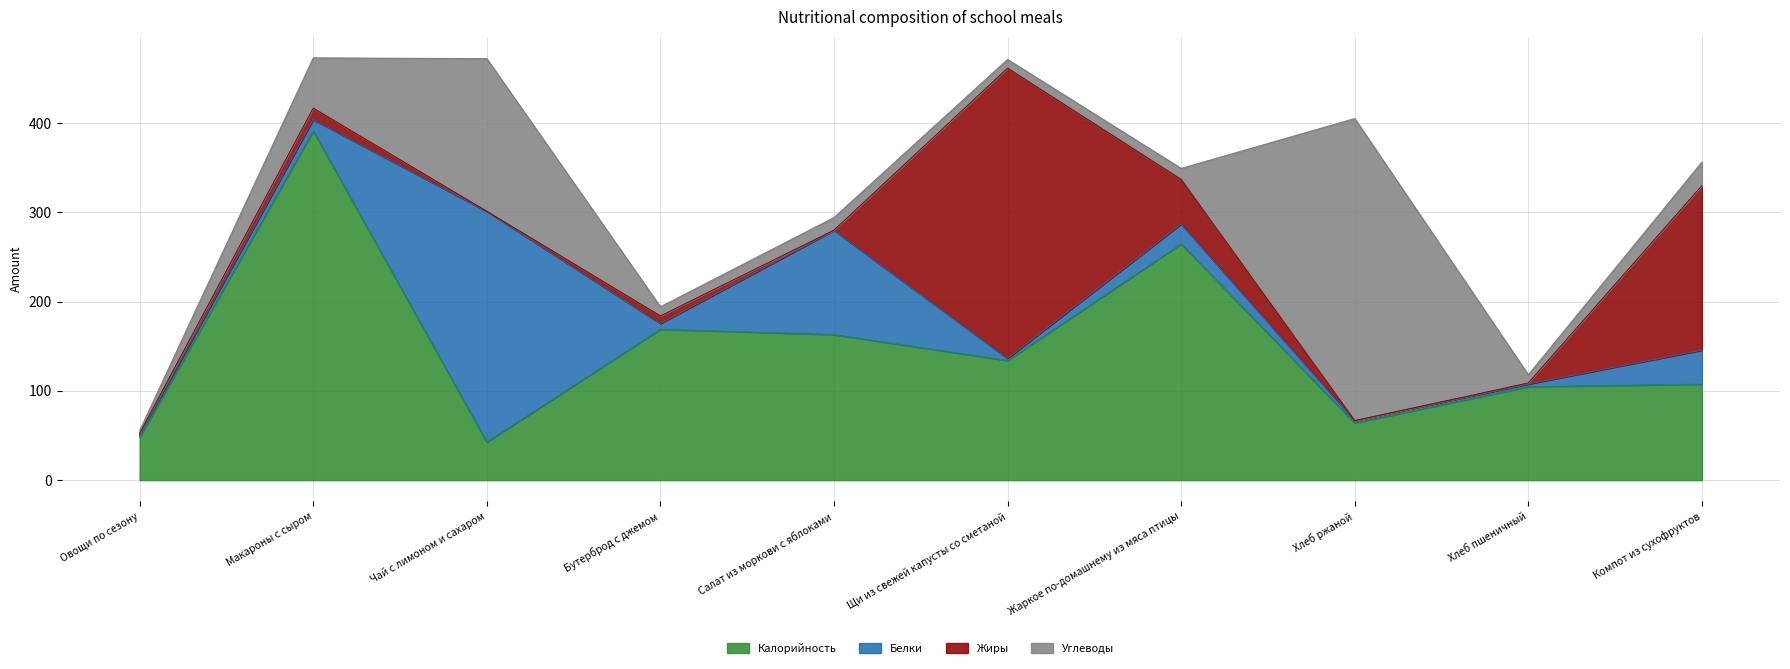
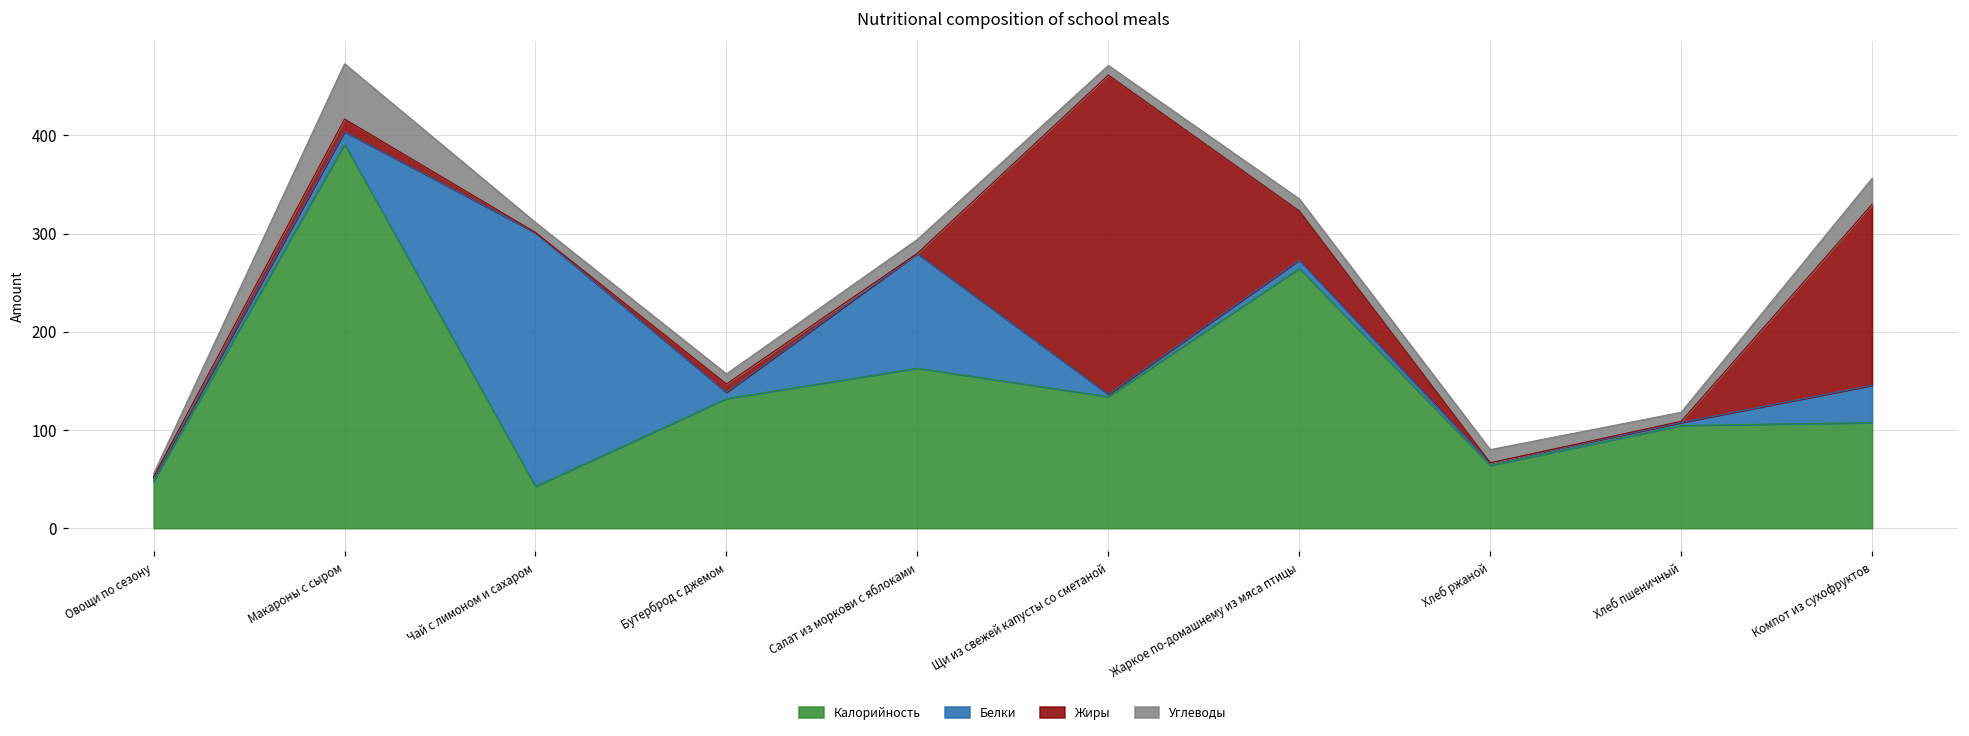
Углеводы, Чай с лимоном и сахаром: 170 -> 10
Калорийность, Бутерброд с джемом: 170 -> 130
Белки, Жаркое по-домашнему из мяса птицы: 20 -> 10
Углеводы, Хлеб ржаной: 340 -> 10
